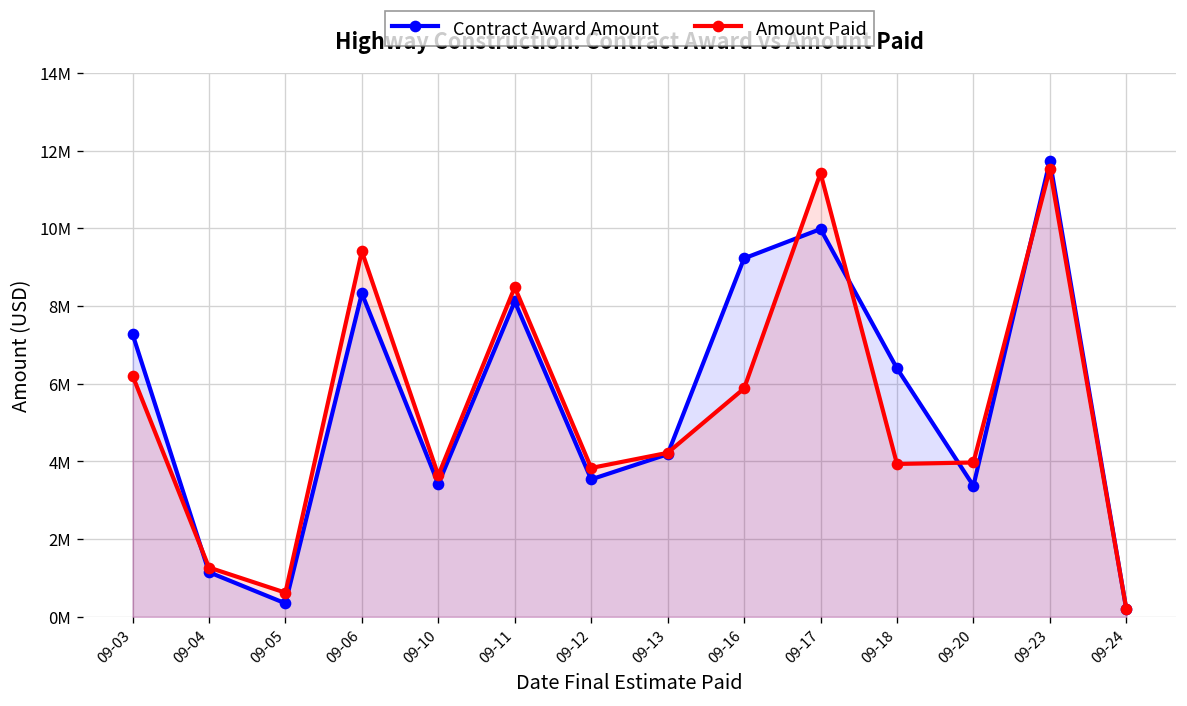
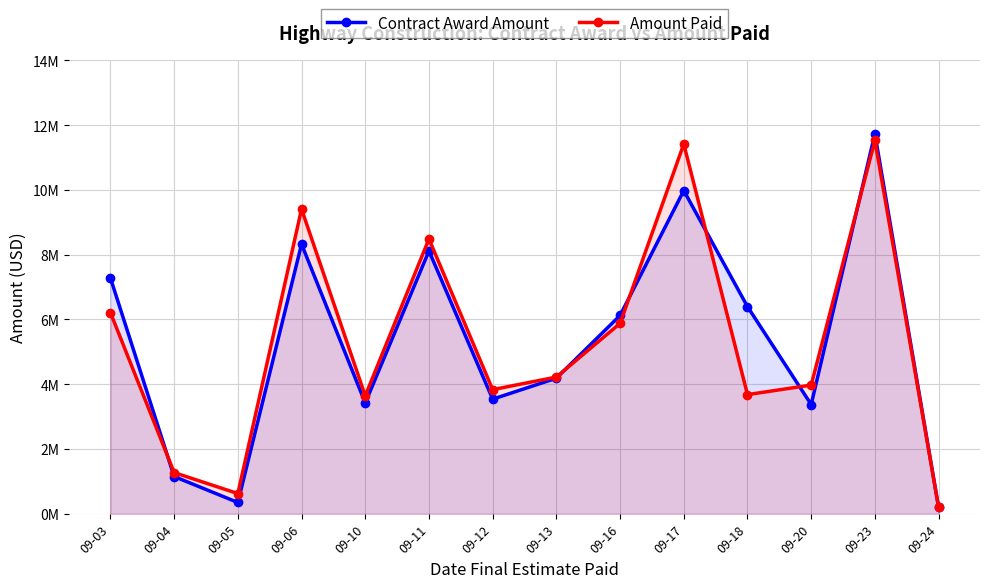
Contract Award Amount, 09-16: 9200000 -> 6100000
Amount Paid, 09-18: 3900000 -> 3700000
